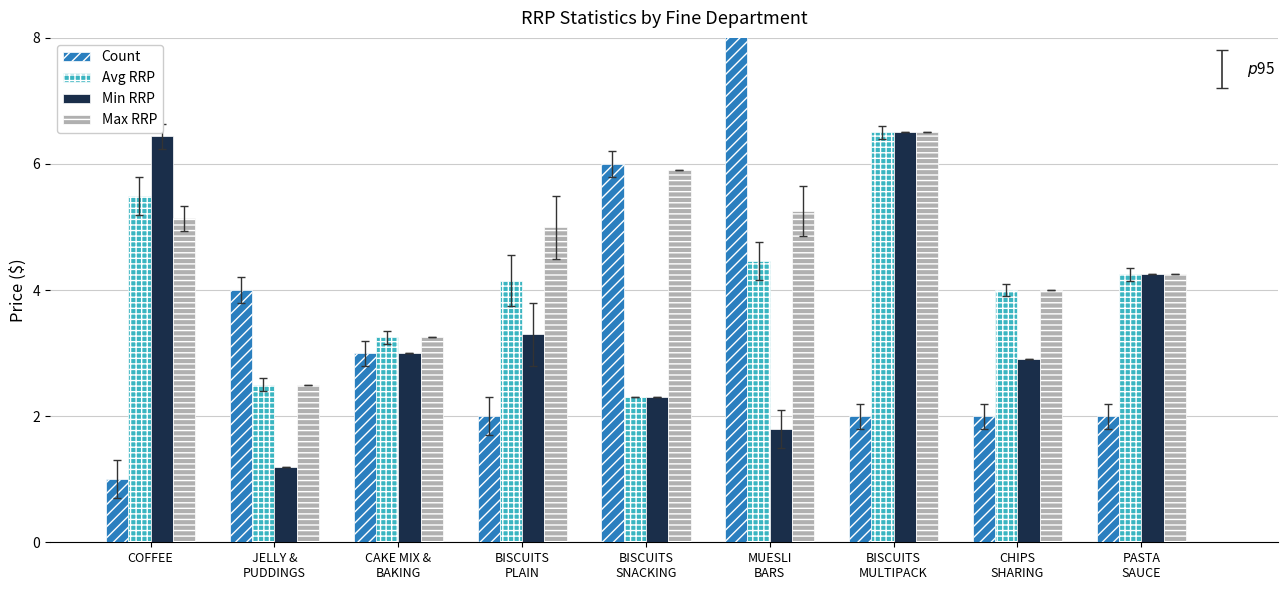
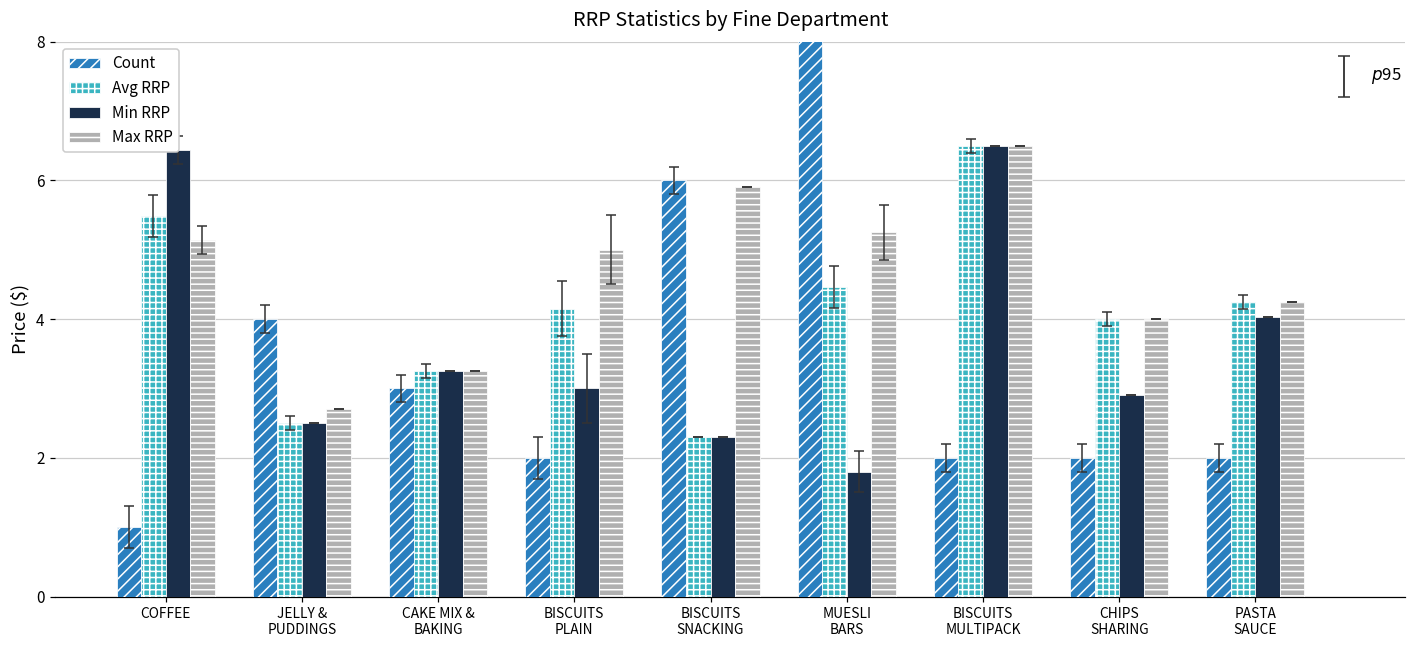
Min RRP, JELLY & PUDDINGS: 1.2 -> 2.5
Max RRP, JELLY & PUDDINGS: 2.5 -> 2.7
Min RRP, CAKE MIX & BAKING: 3.0 -> 3.3
Min RRP, BISCUITS PLAIN: 3.3 -> 3.0
Min RRP, PASTA SAUCE: 4.3 -> 4.0
